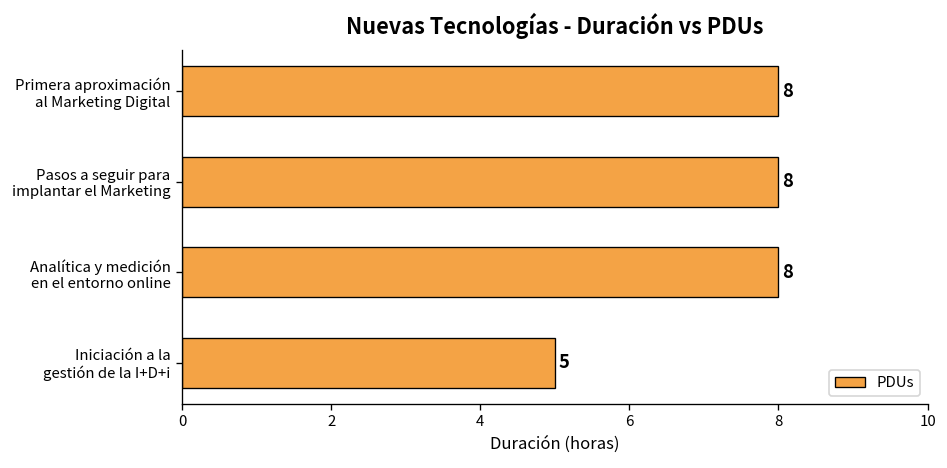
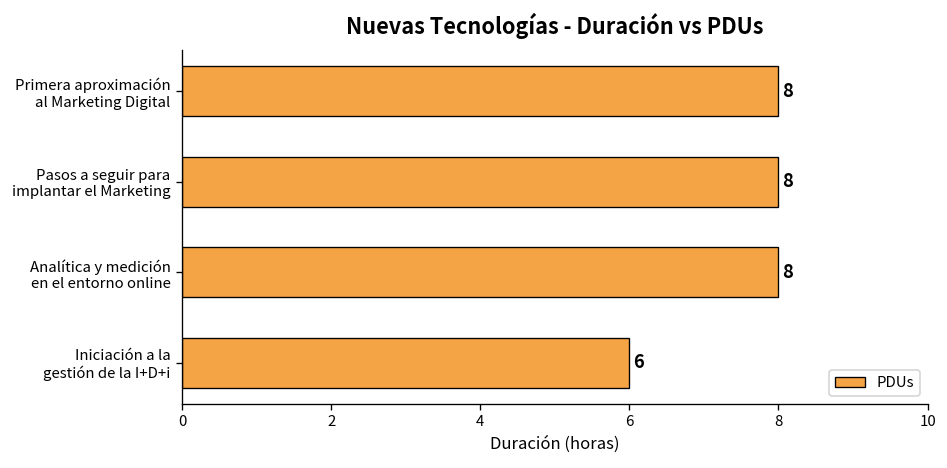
Iniciación a la gestión de la I+D+i: 5 -> 6
